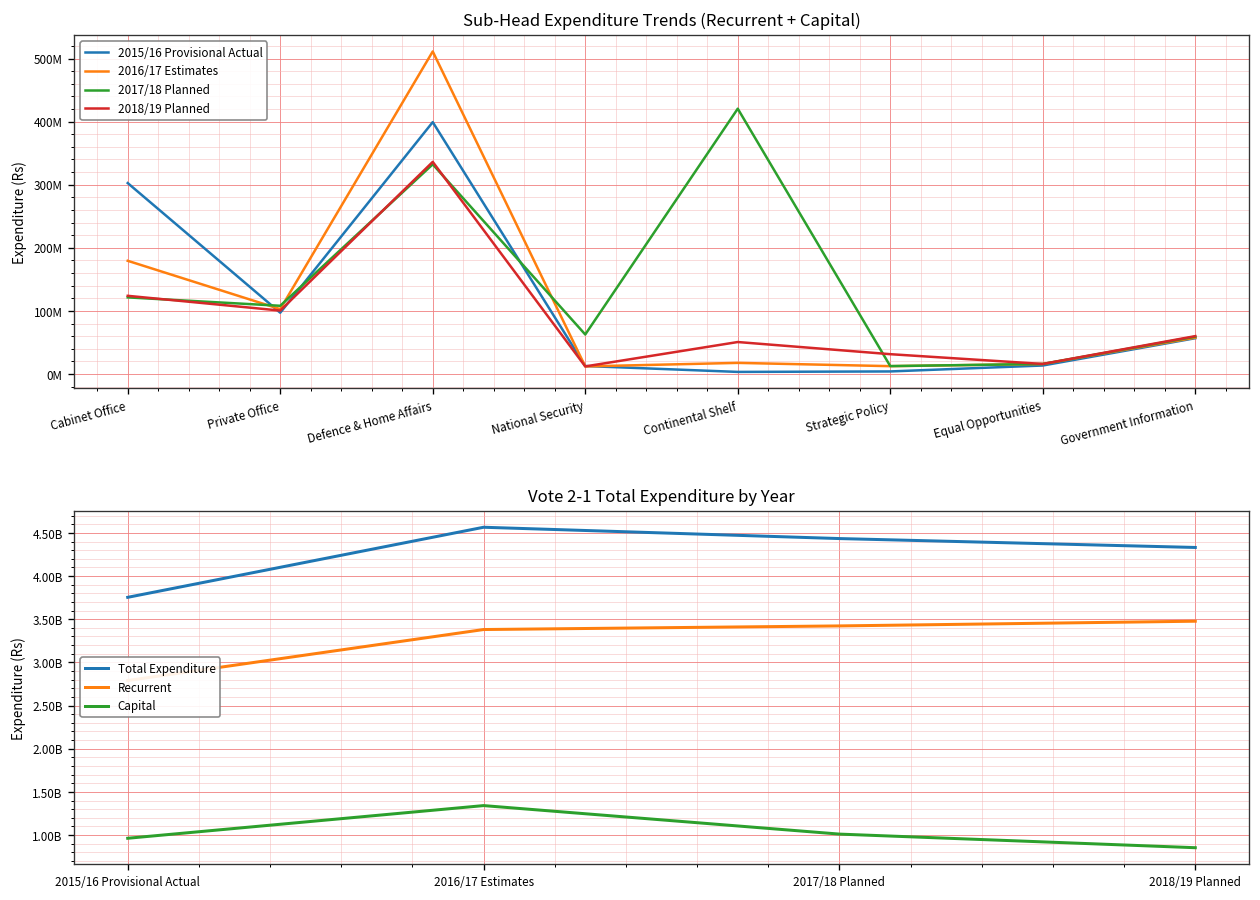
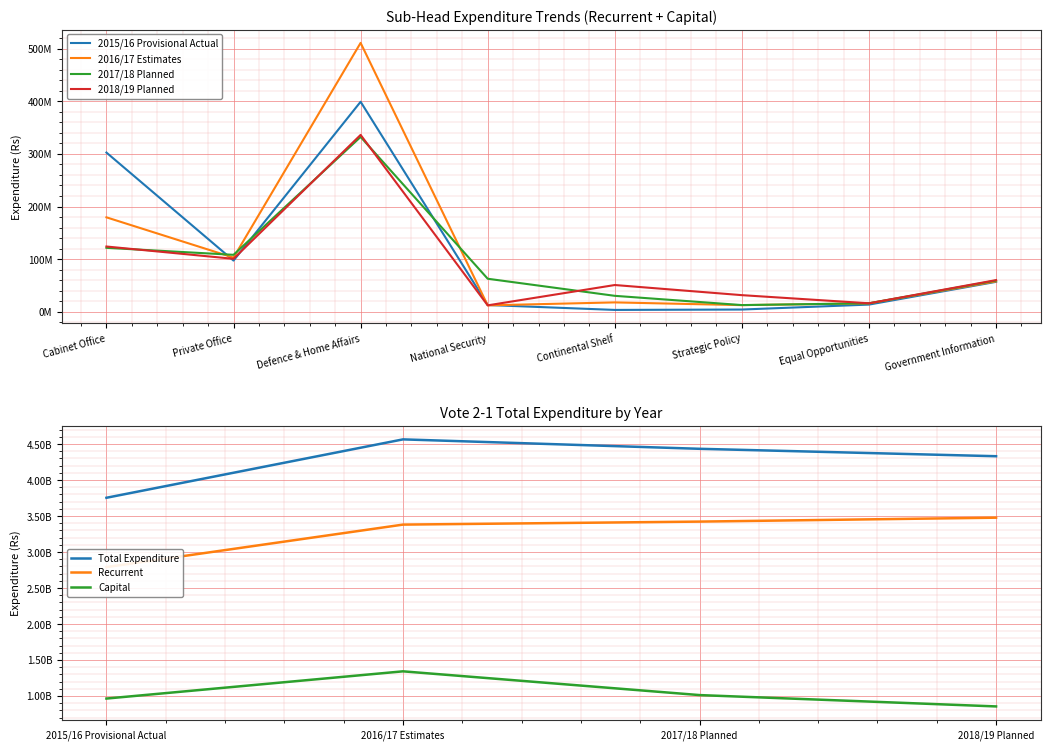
Sub-Head Expenditure Trends (Recurrent + Capital), 2017/18 Planned, Continental Shelf: 420000000 -> 30000000
